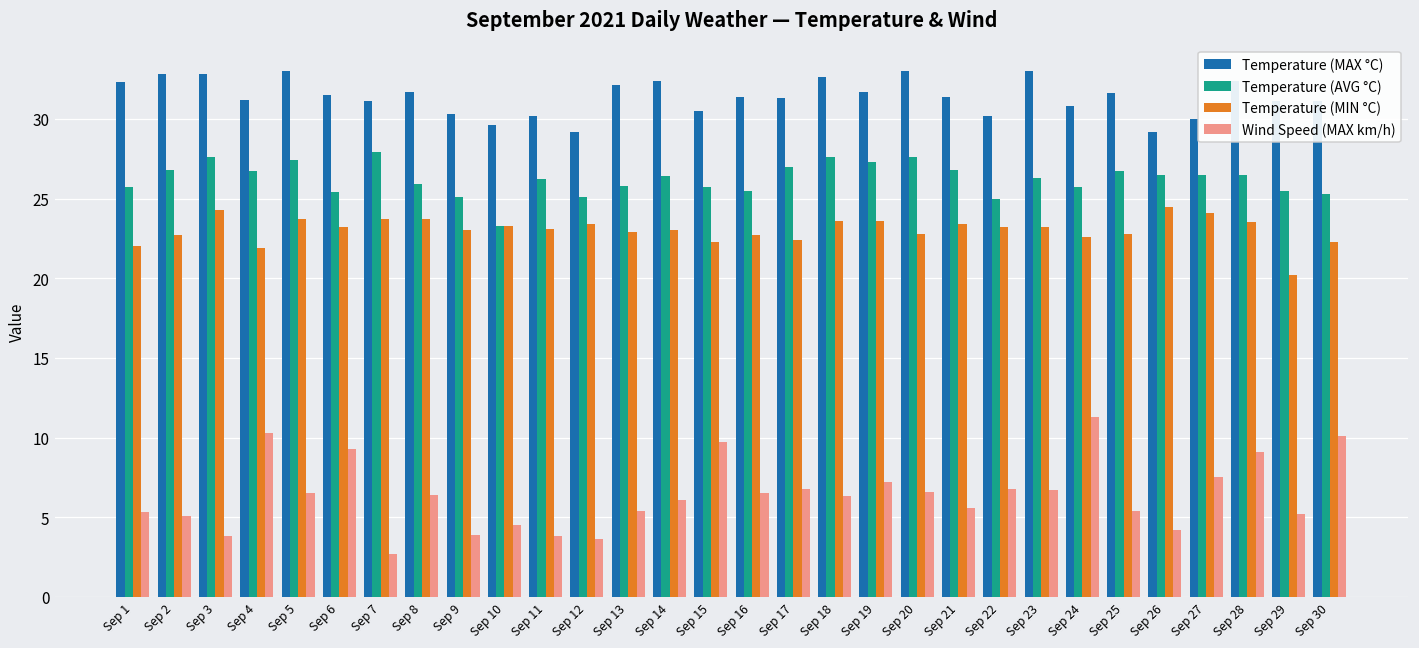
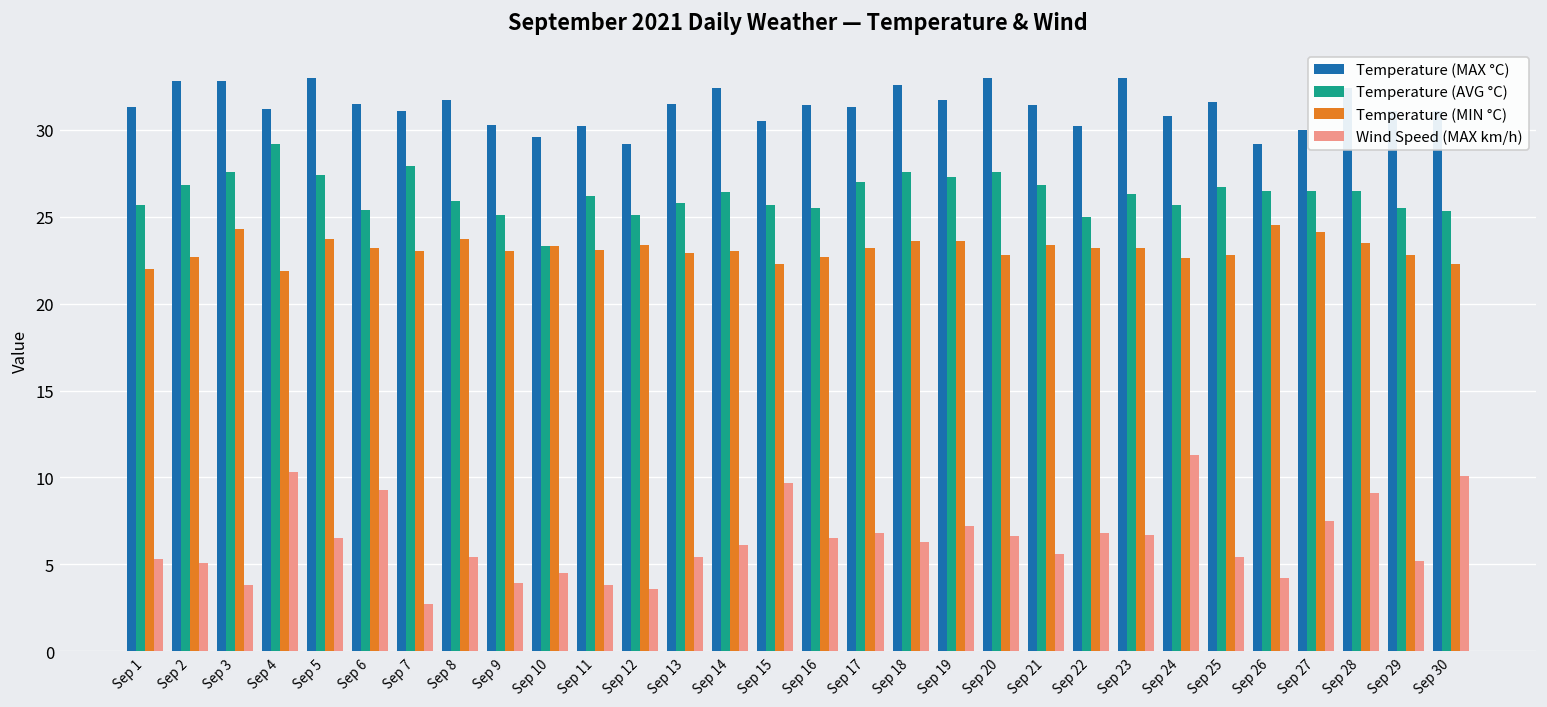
Temperature (MAX °C), Sep 1: 32.3 -> 31.3
Temperature (AVG °C), Sep 4: 26.7 -> 29.2
Temperature (MIN °C), Sep 7: 23.7 -> 23.0
Wind Speed (MAX km/h), Sep 8: 6.4 -> 5.4
Temperature (MAX °C), Sep 13: 32.1 -> 31.5
Temperature (MIN °C), Sep 17: 22.4 -> 23.2
Temperature (MIN °C), Sep 29: 20.2 -> 22.8
